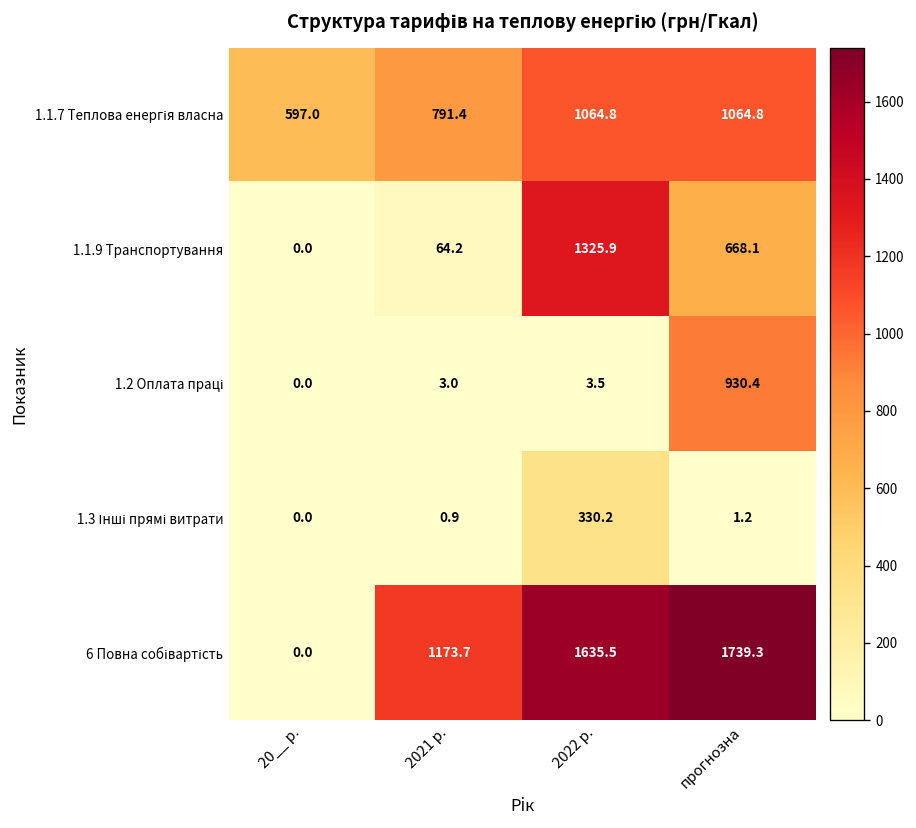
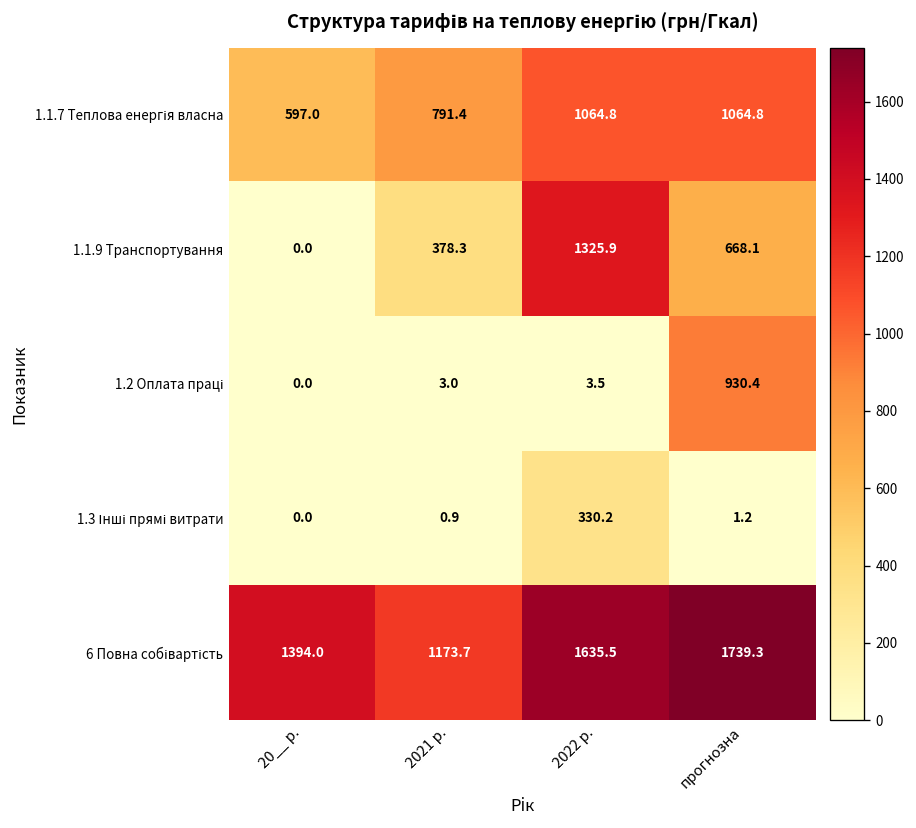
1.1.9 Транспортування, 2021 р.: 64.2 -> 378.3
6 Повна собівартість, 20__ р.: 0.0 -> 1394.0
